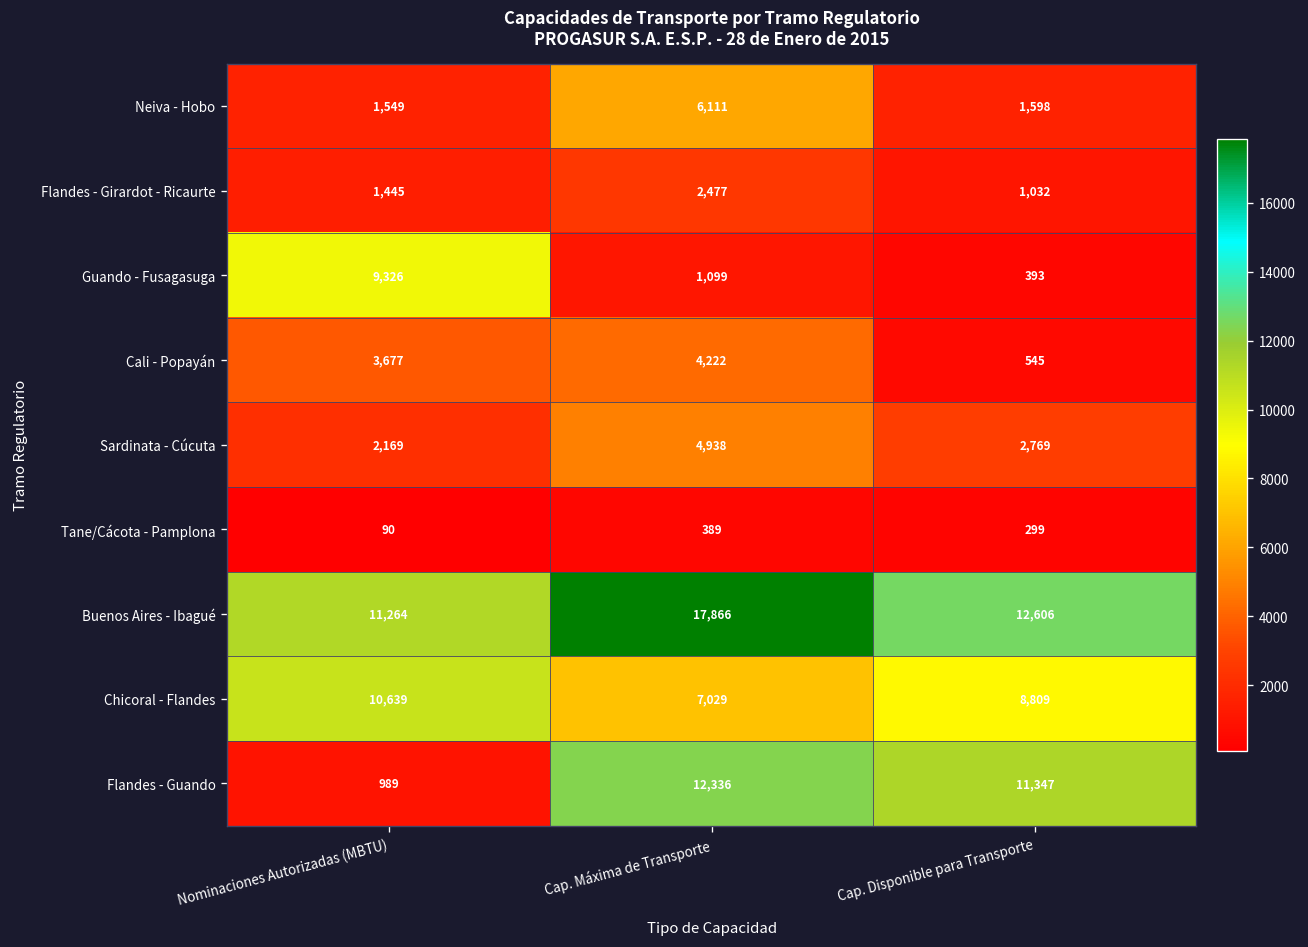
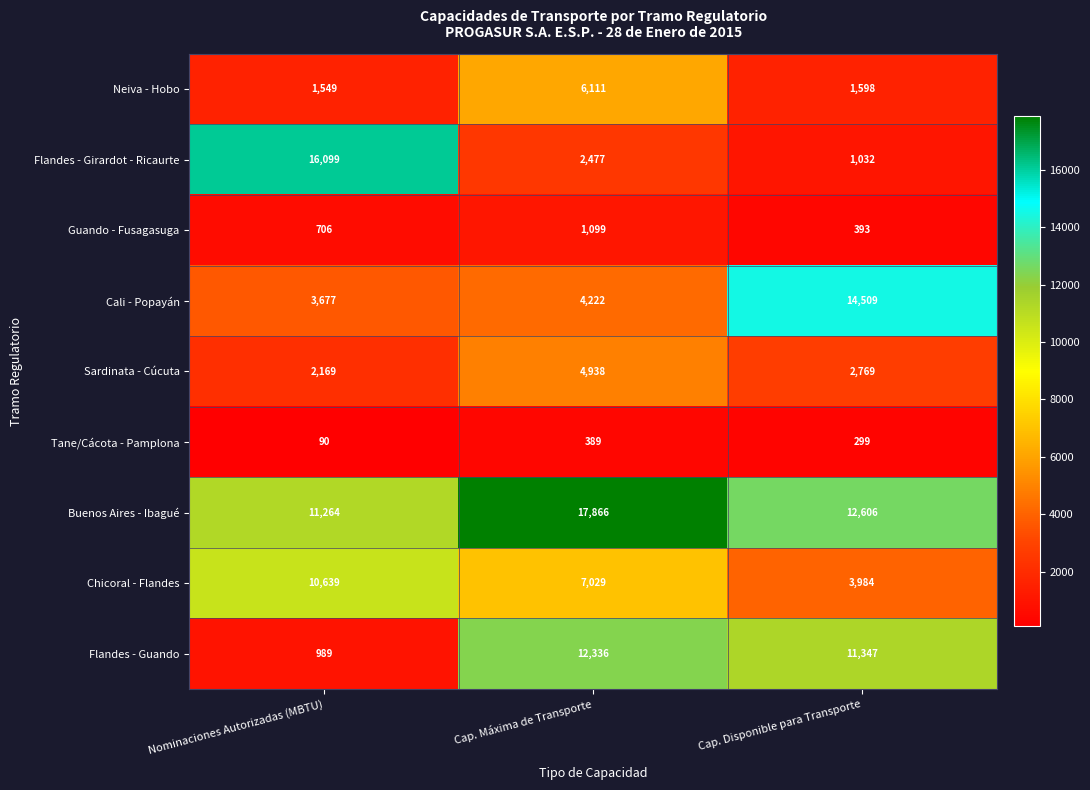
Flandes - Girardot - Ricaurte, Nominaciones Autorizadas (MBTU): 1,445 -> 16,099
Guando - Fusagasuga, Nominaciones Autorizadas (MBTU): 9,326 -> 706
Cali - Popayán, Cap. Disponible para Transporte: 545 -> 14,509
Chicoral - Flandes, Cap. Disponible para Transporte: 8,809 -> 3,984
